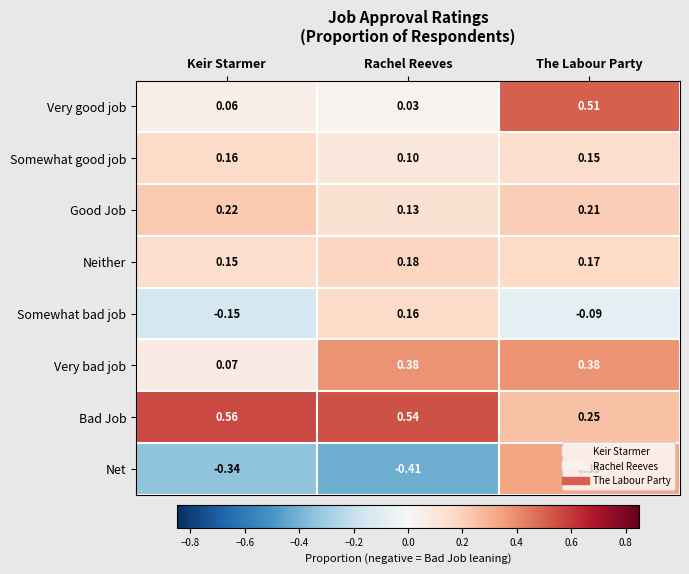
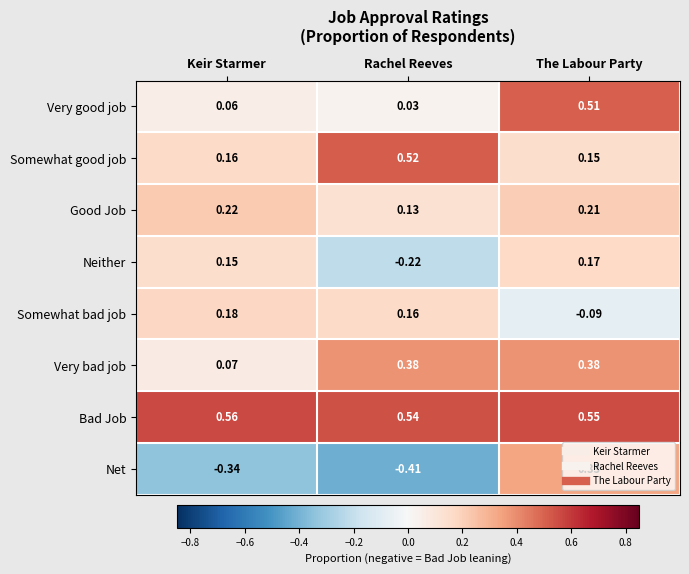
Somewhat good job, Rachel Reeves: 0.10 -> 0.52
Neither, Rachel Reeves: 0.18 -> -0.22
Somewhat bad job, Keir Starmer: -0.15 -> 0.18
Bad Job, The Labour Party: 0.25 -> 0.55
